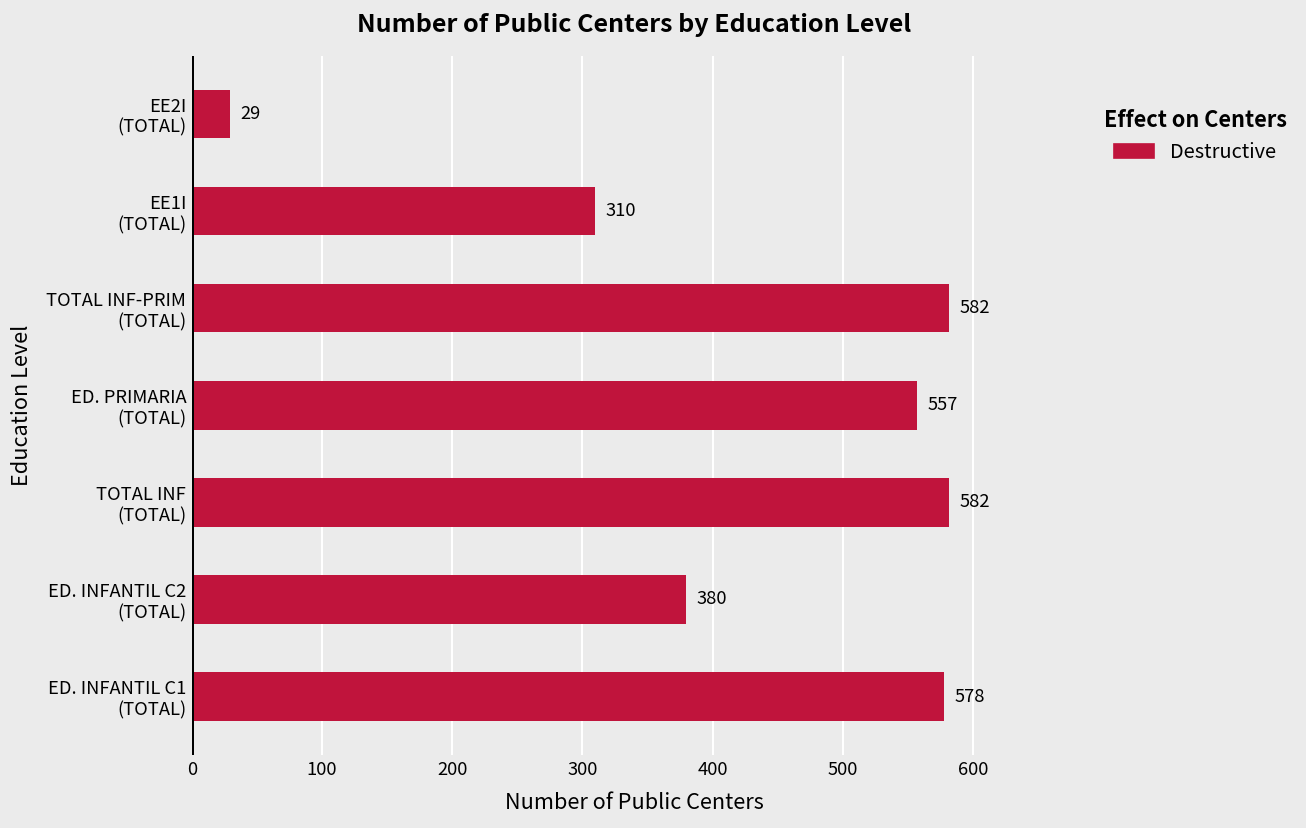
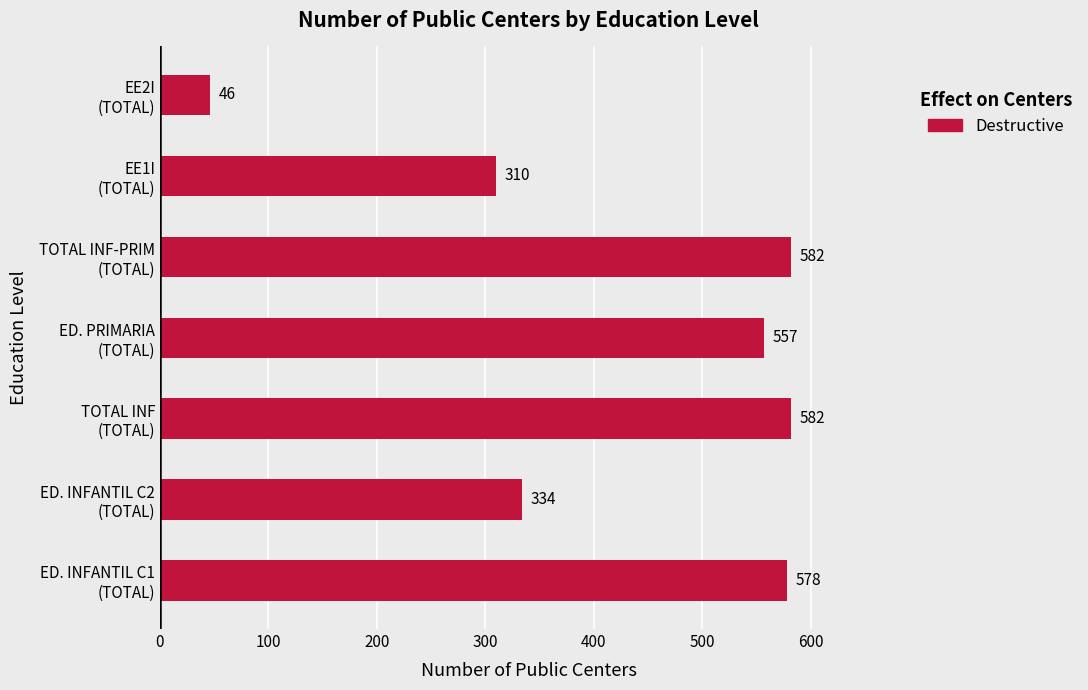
EE2I (TOTAL): 29 -> 46
ED. INFANTIL C2 (TOTAL): 380 -> 334
